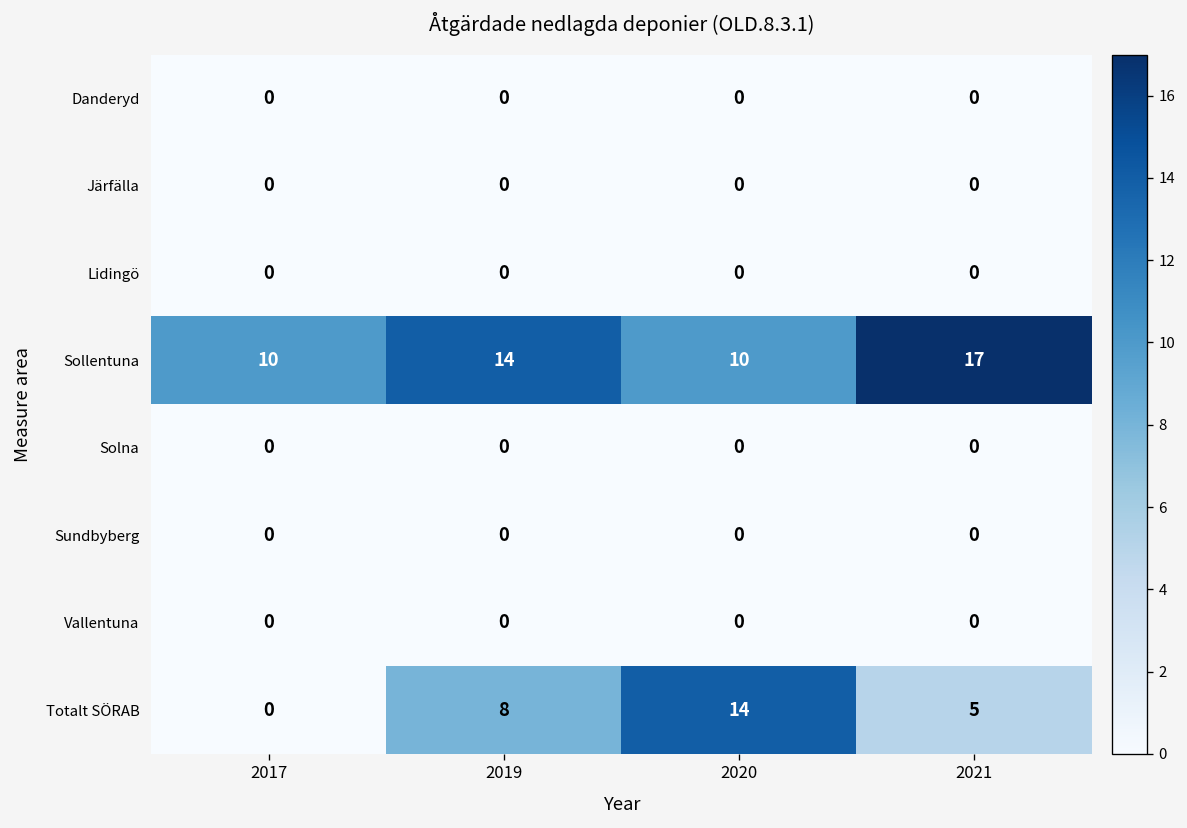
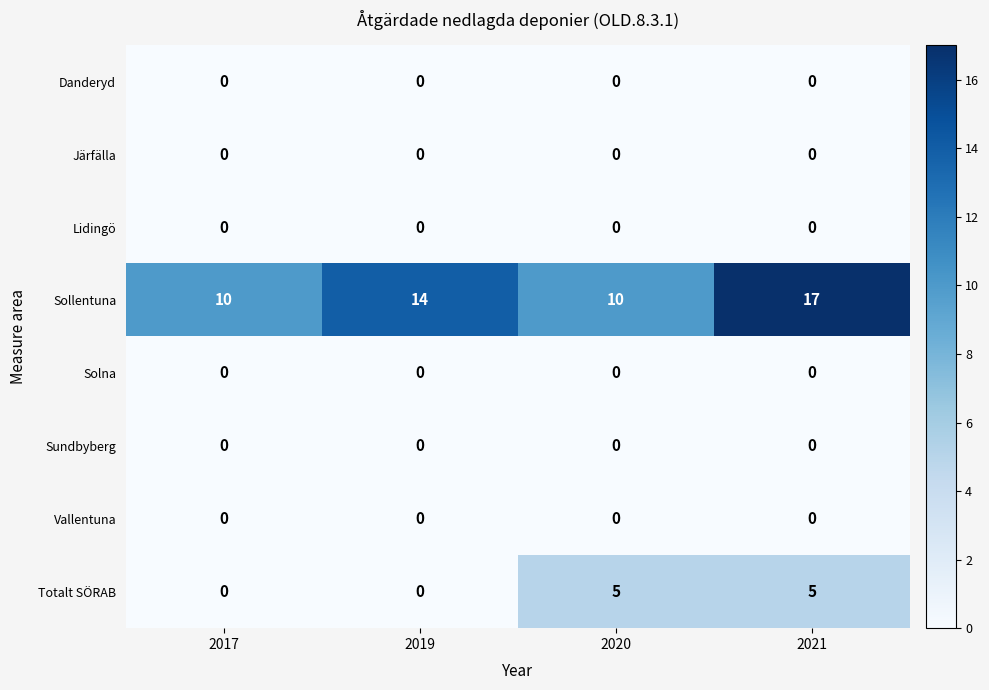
Totalt SÖRAB, 2019: 8 -> 0
Totalt SÖRAB, 2020: 14 -> 5
